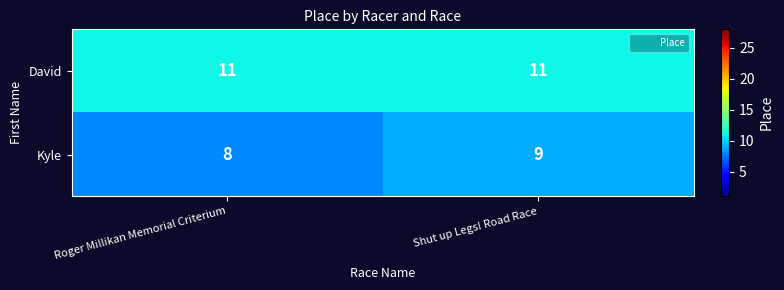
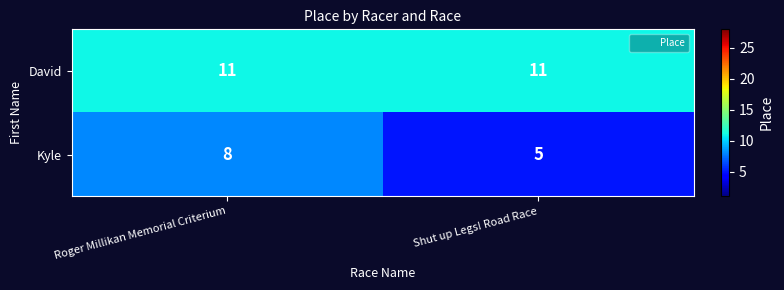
Kyle, Shut up Legs! Road Race: 9 -> 5
